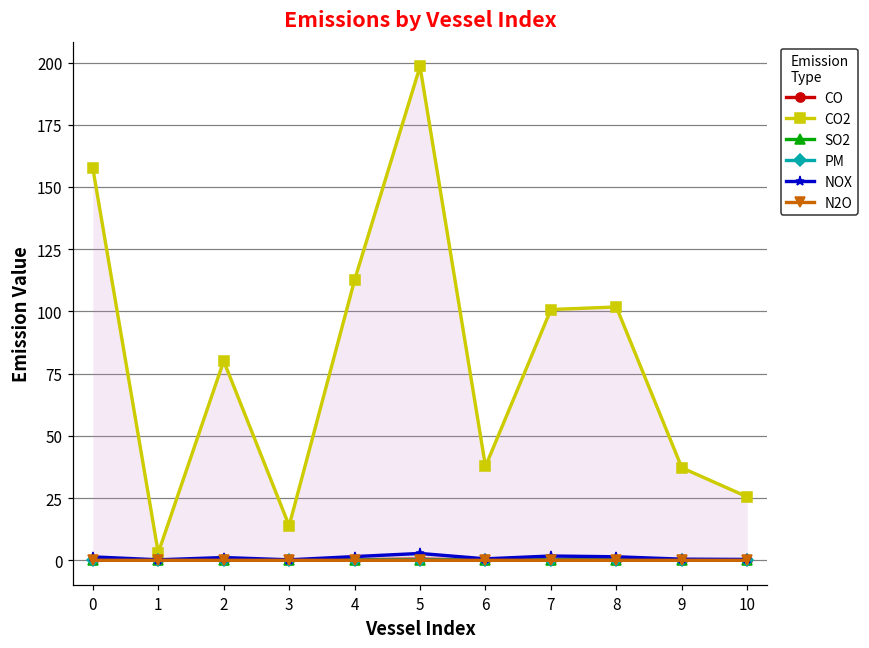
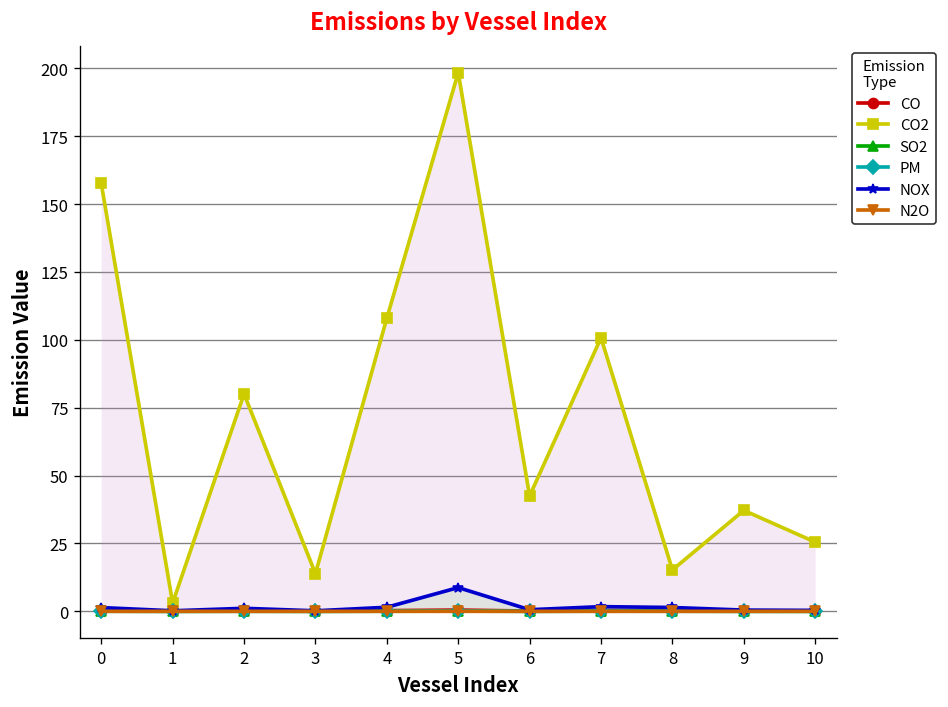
CO2, 4: 113 -> 108
NOX, 5: 3 -> 9
CO2, 6: 38 -> 42
CO2, 8: 102 -> 15
